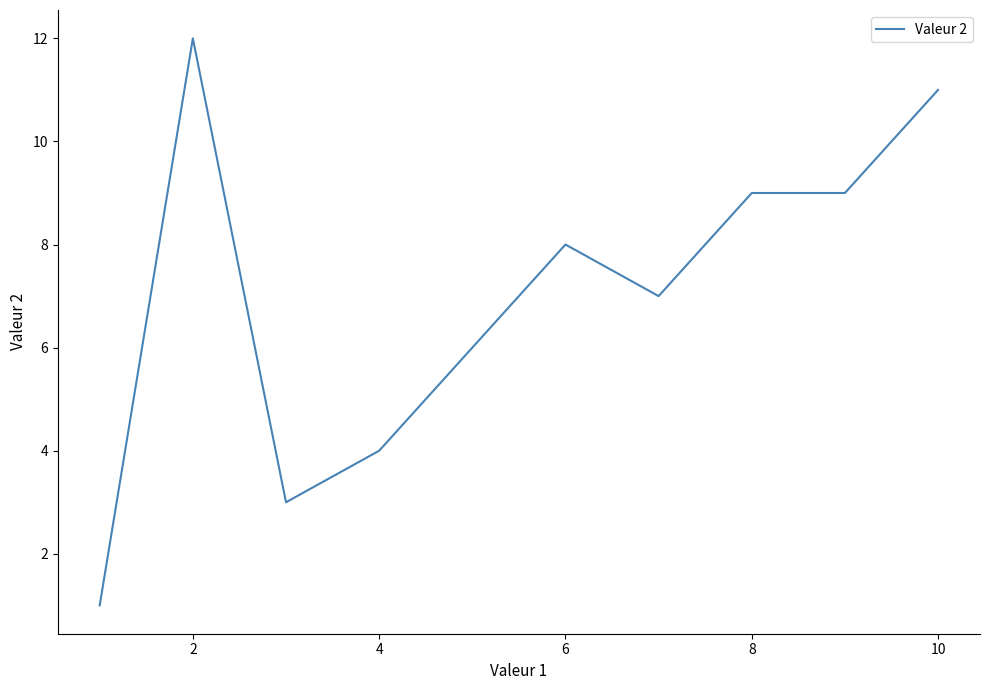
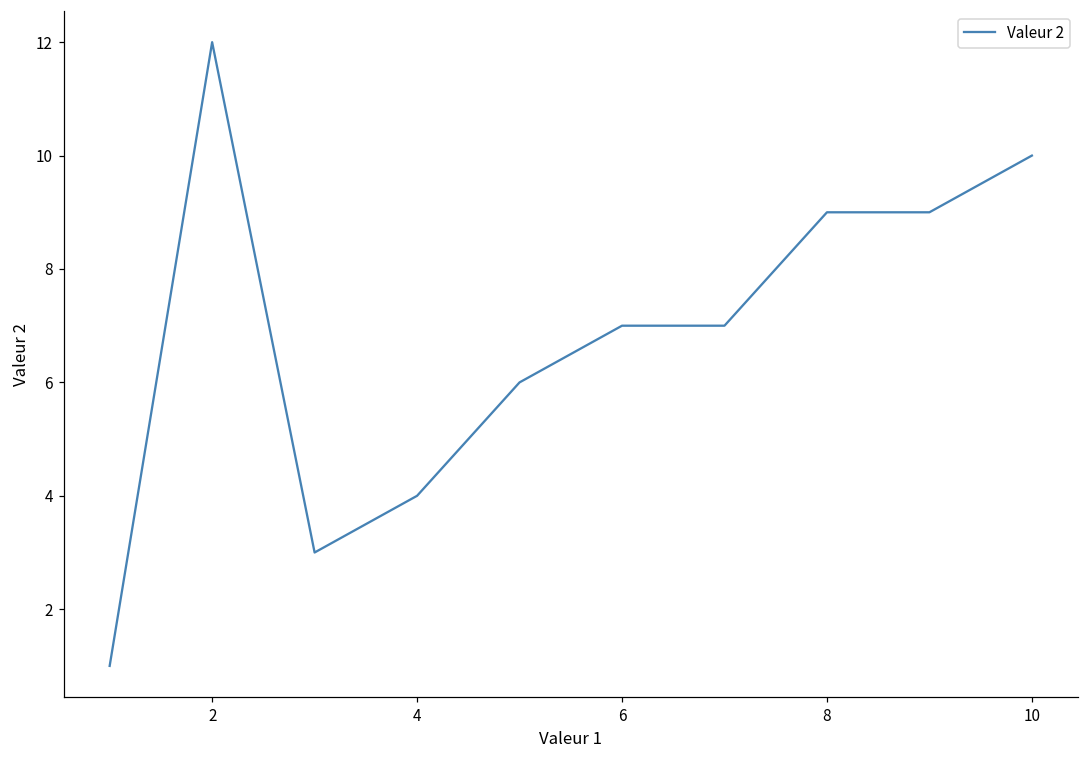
6: 8 -> 7
10: 11 -> 10
